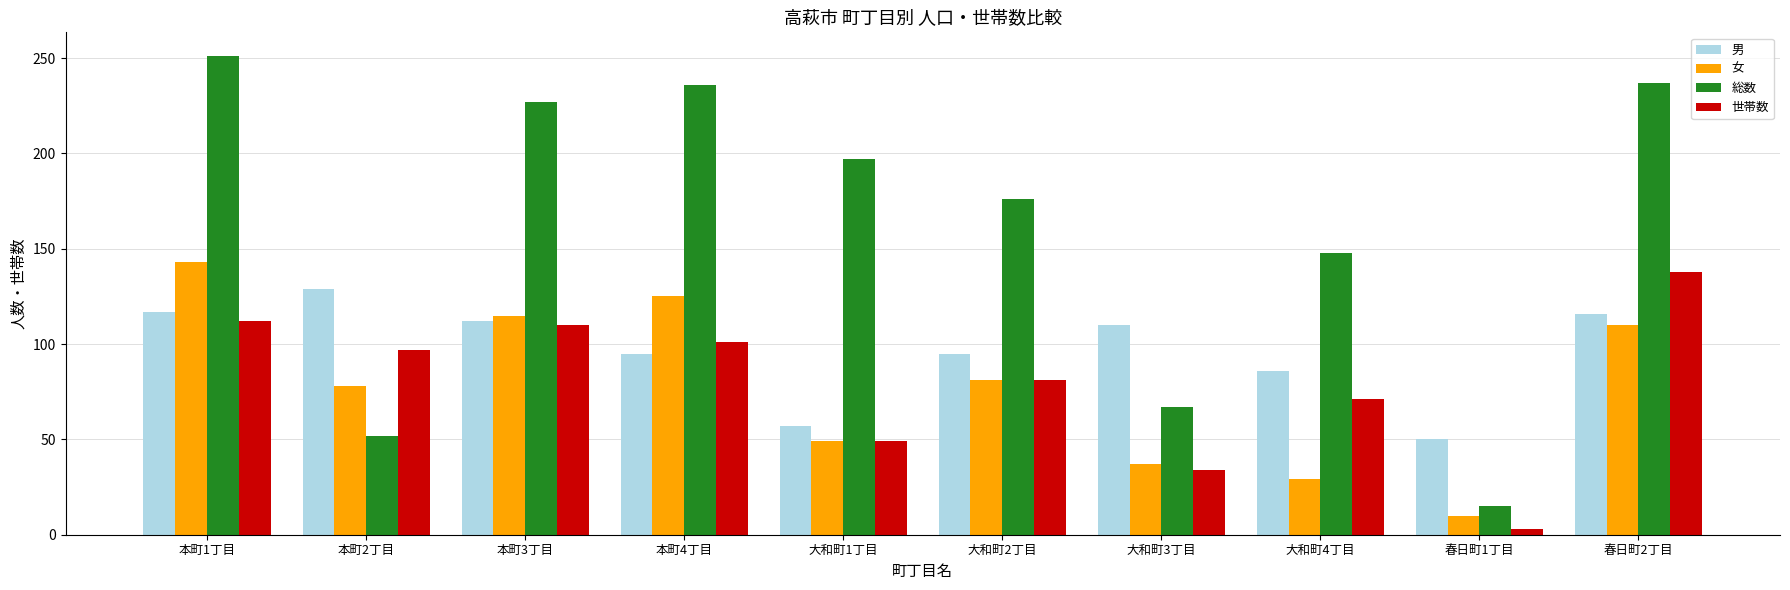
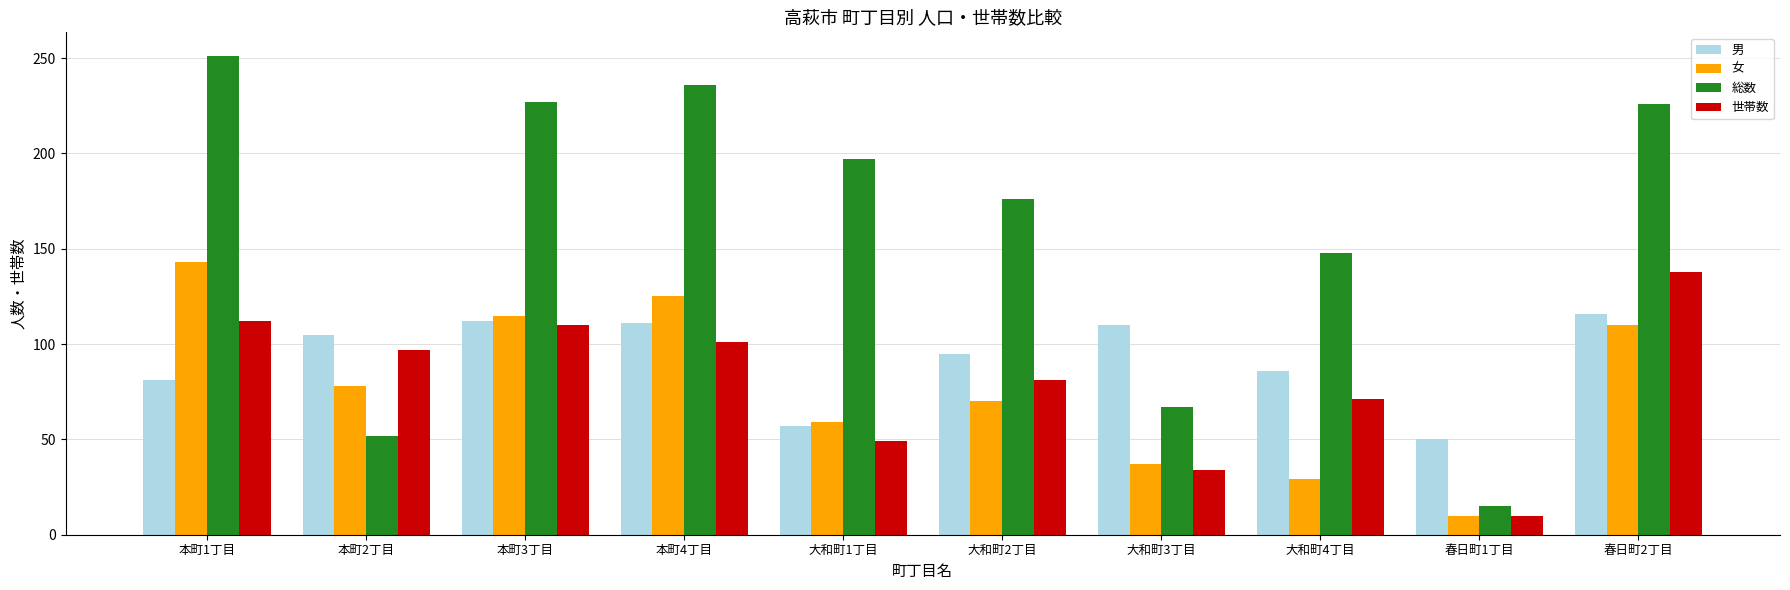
男, 本町1丁目: 117 -> 81
男, 本町2丁目: 129 -> 105
男, 本町4丁目: 95 -> 111
女, 大和町1丁目: 49 -> 59
女, 大和町2丁目: 81 -> 70
世帯数, 春日町1丁目: 3 -> 10
総数, 春日町2丁目: 237 -> 226
